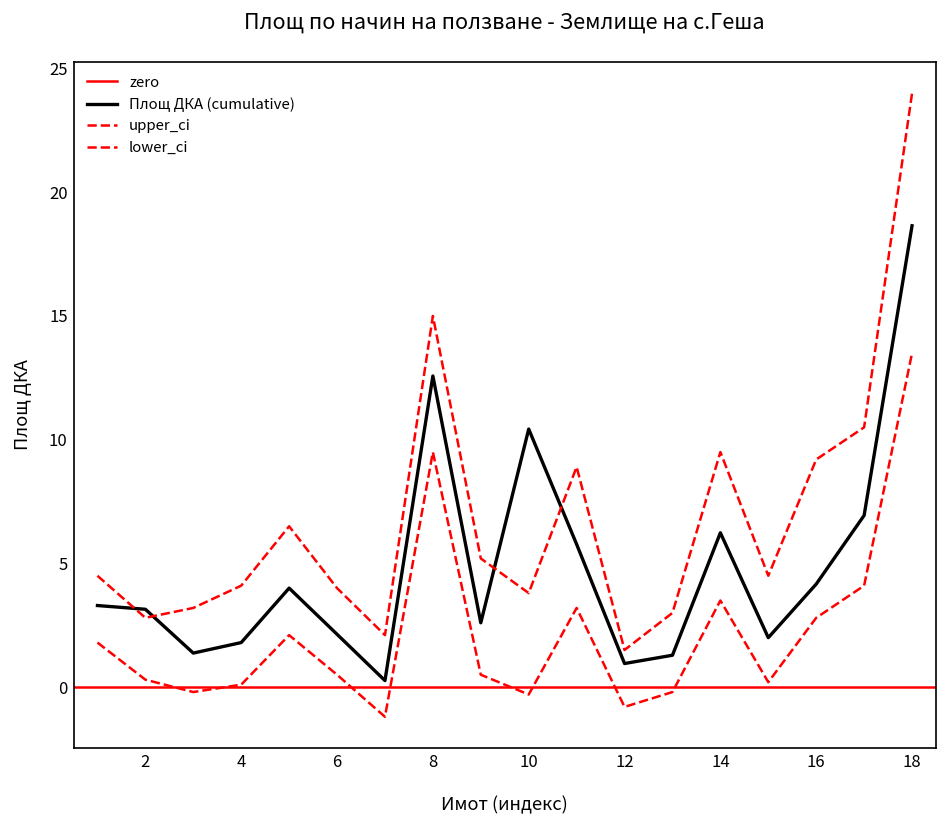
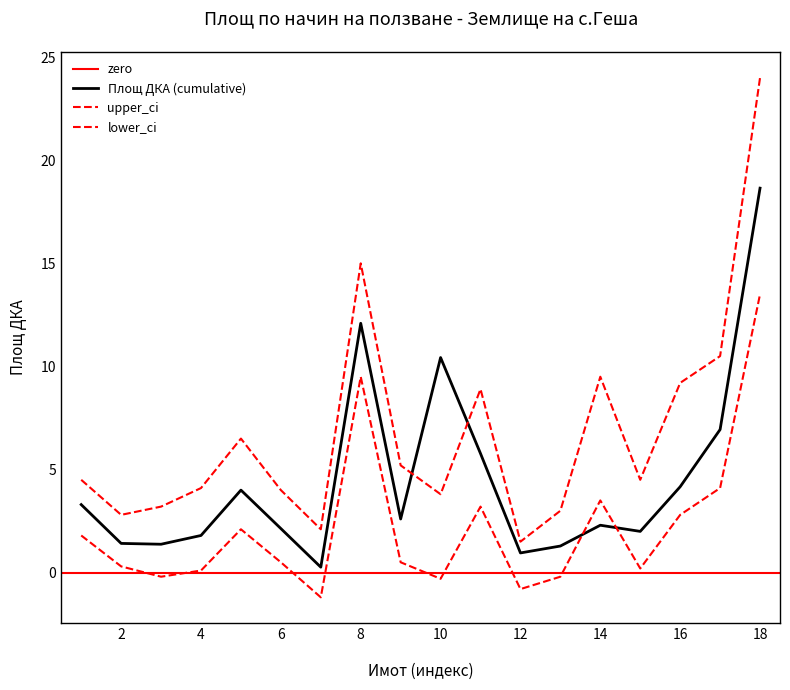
Площ ДКА (cumulative), 2: 3.1 -> 1.4
Площ ДКА (cumulative), 8: 12.6 -> 12.1
Площ ДКА (cumulative), 14: 6.2 -> 2.3
